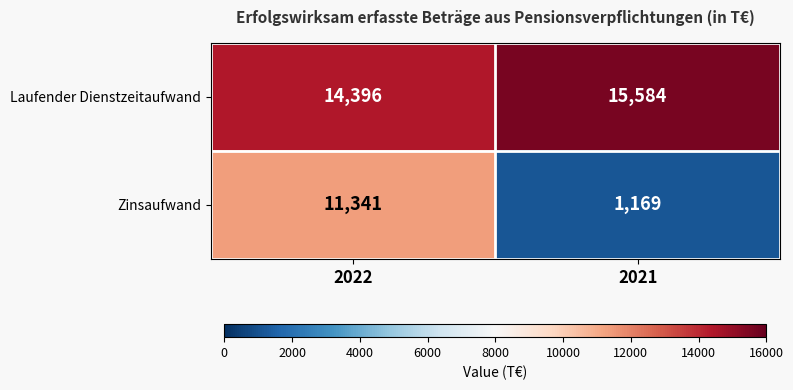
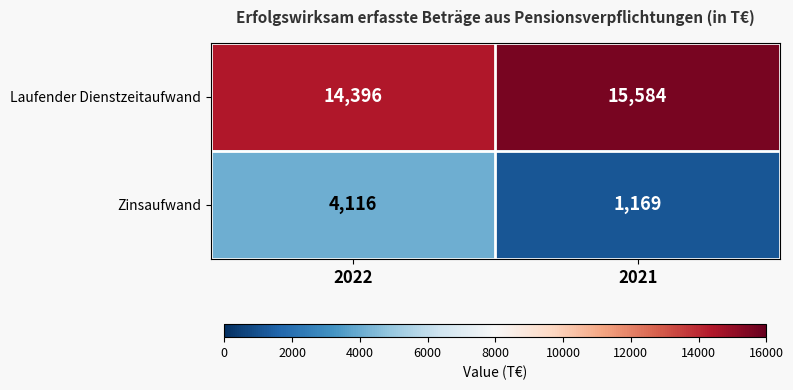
Zinsaufwand, 2022: 11,341 -> 4,116
